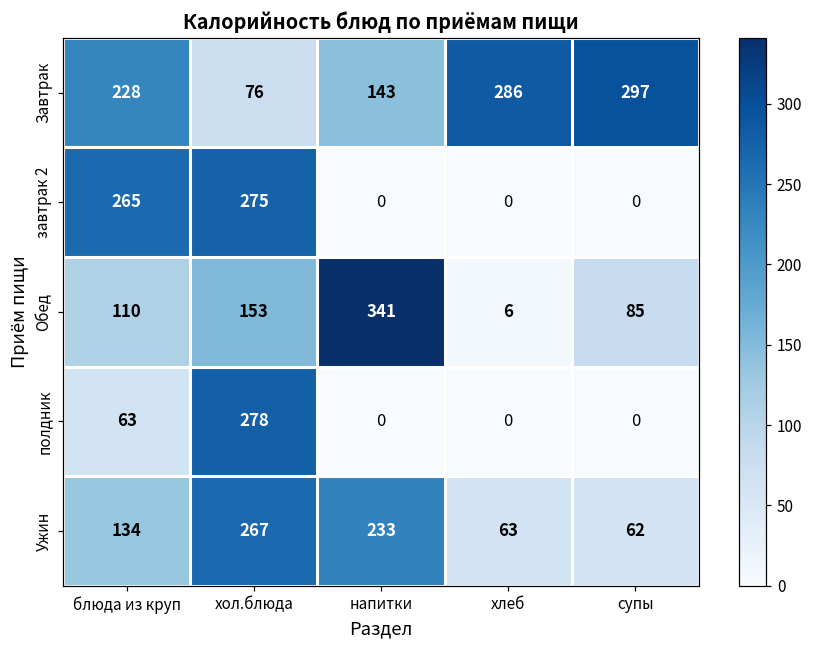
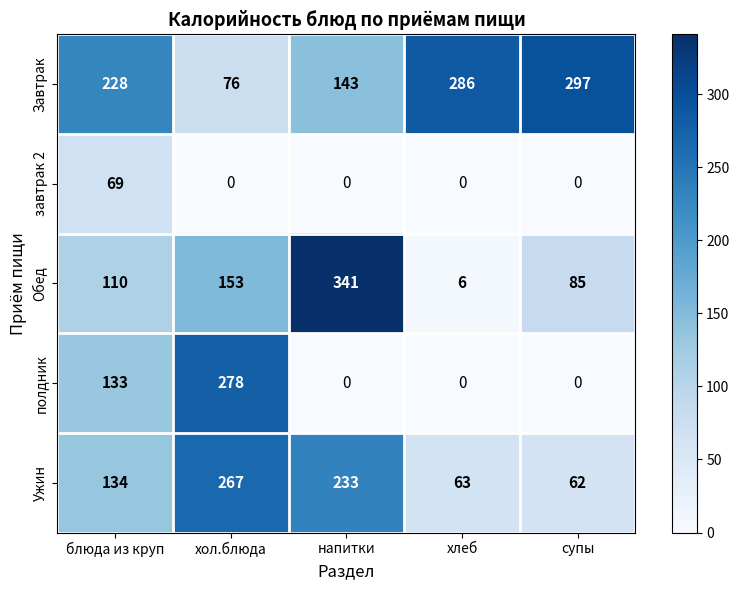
завтрак 2, блюда из круп: 265 -> 69
завтрак 2, хол.блюда: 275 -> 0
полдник, блюда из круп: 63 -> 133
